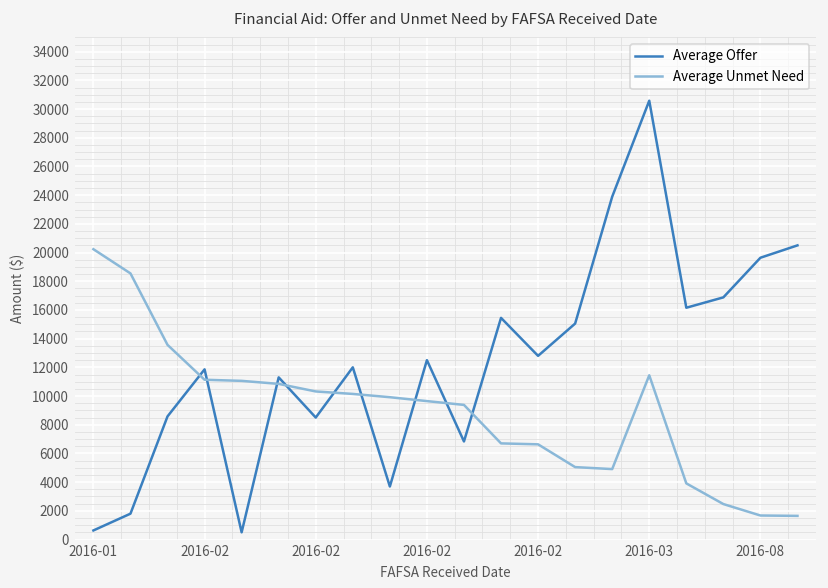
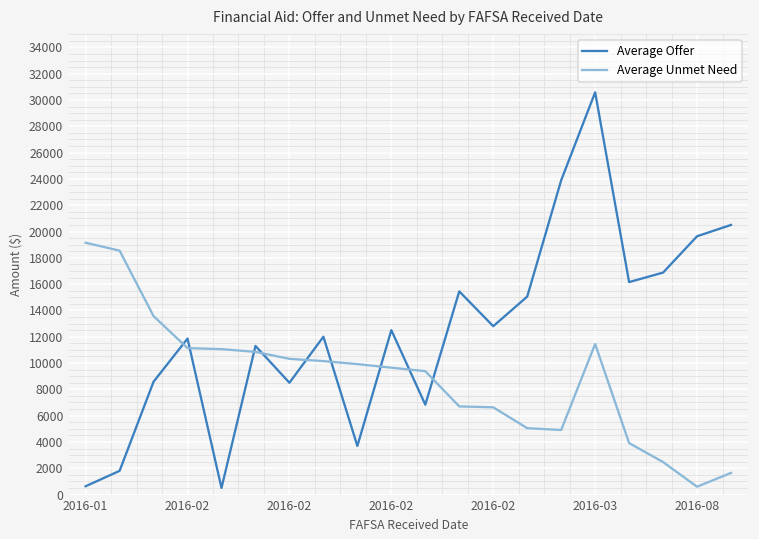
Average Unmet Need, 2016-01: 20200 -> 19100
Average Unmet Need, 2016-08: 1700 -> 600
